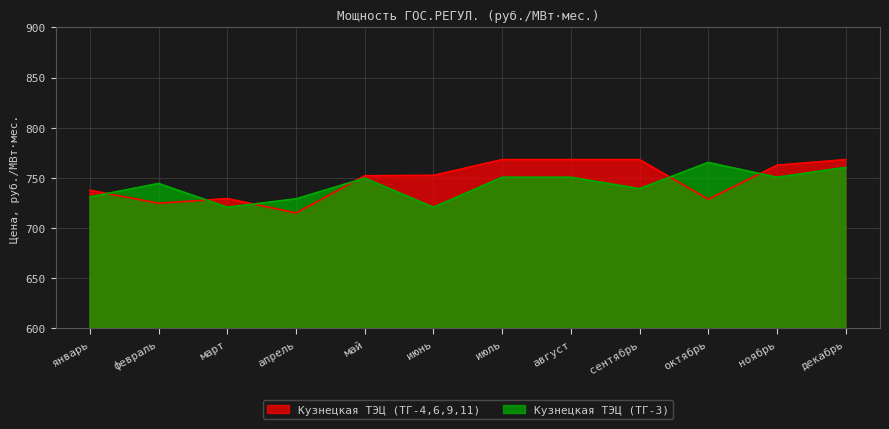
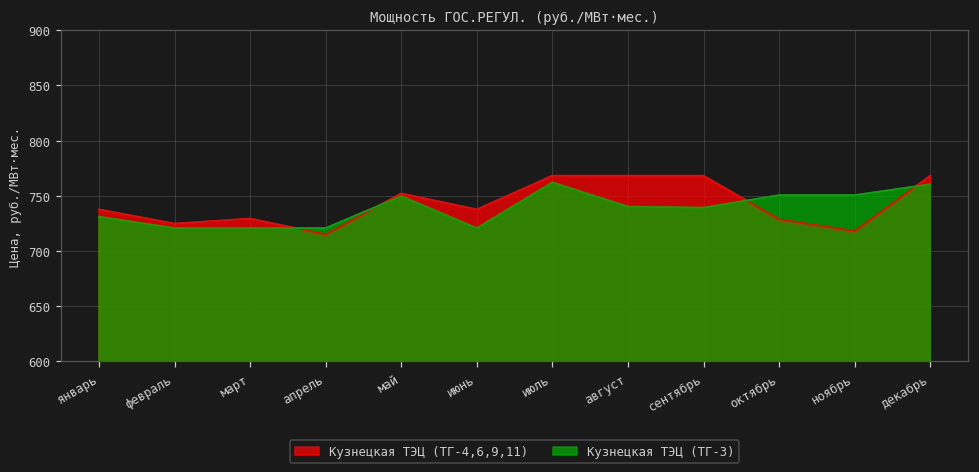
Кузнецкая ТЭЦ (ТГ-3), февраль: 744 -> 721
Кузнецкая ТЭЦ (ТГ-3), апрель: 729 -> 721
Кузнецкая ТЭЦ (ТГ-4,6,9,11), июнь: 752 -> 738
Кузнецкая ТЭЦ (ТГ-3), июль: 751 -> 762
Кузнецкая ТЭЦ (ТГ-3), август: 751 -> 740
Кузнецкая ТЭЦ (ТГ-3), октябрь: 765 -> 751
Кузнецкая ТЭЦ (ТГ-4,6,9,11), ноябрь: 763 -> 718
